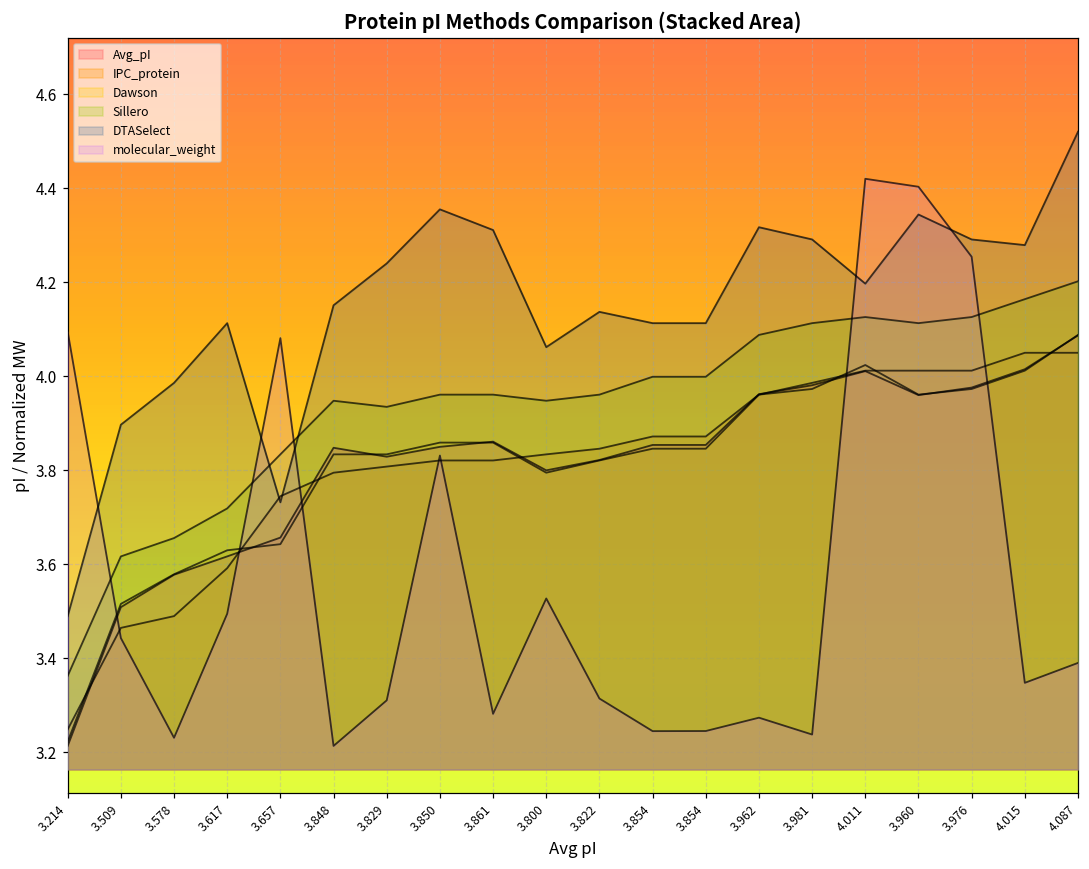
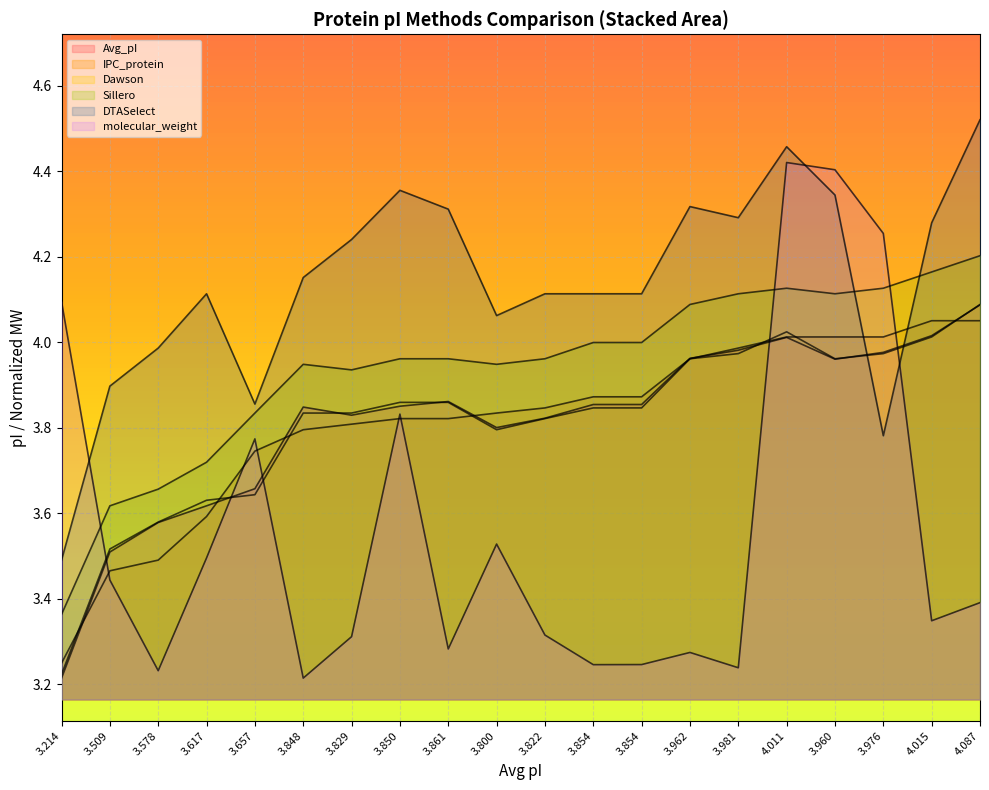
DTASelect, 3.657: 3.73 -> 3.86
molecular_weight, 3.657: 4.08 -> 3.77
DTASelect, 3.822: 4.14 -> 4.11
DTASelect, 4.011: 4.20 -> 4.46
DTASelect, 3.976: 4.29 -> 3.78
